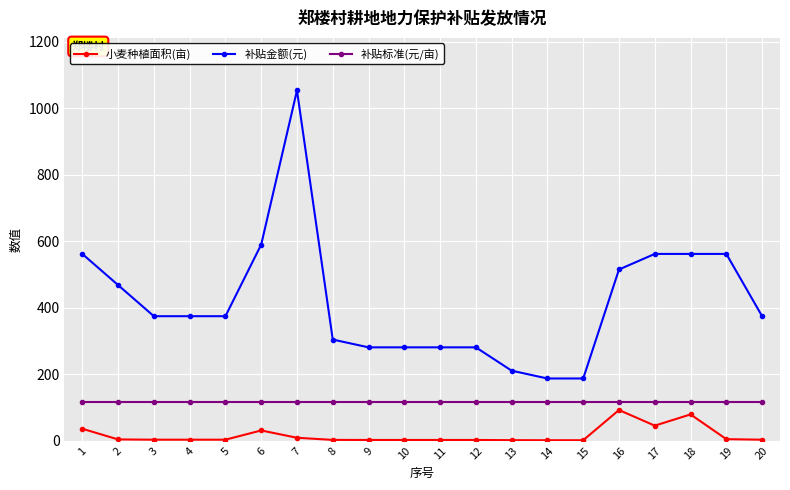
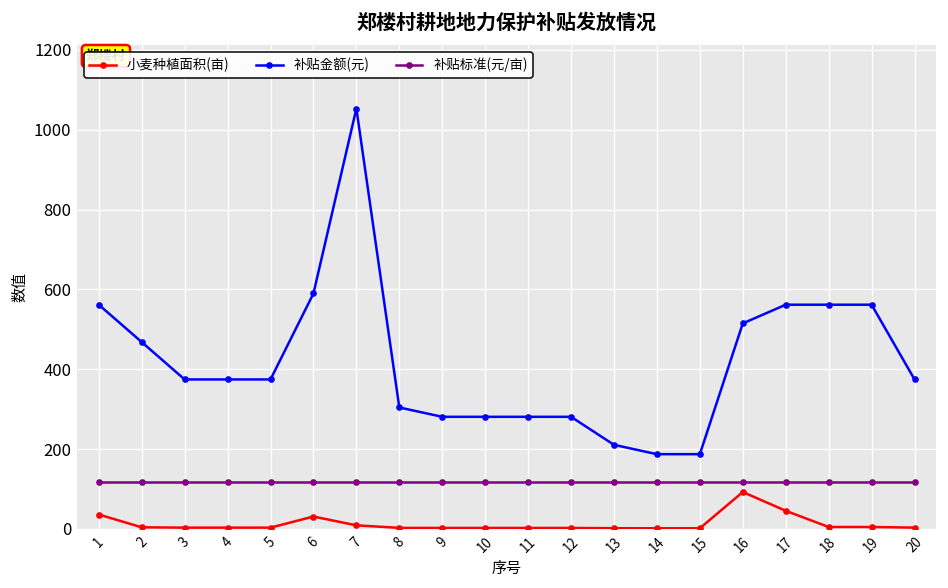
小麦种植面积(亩), 18: 80 -> 0
